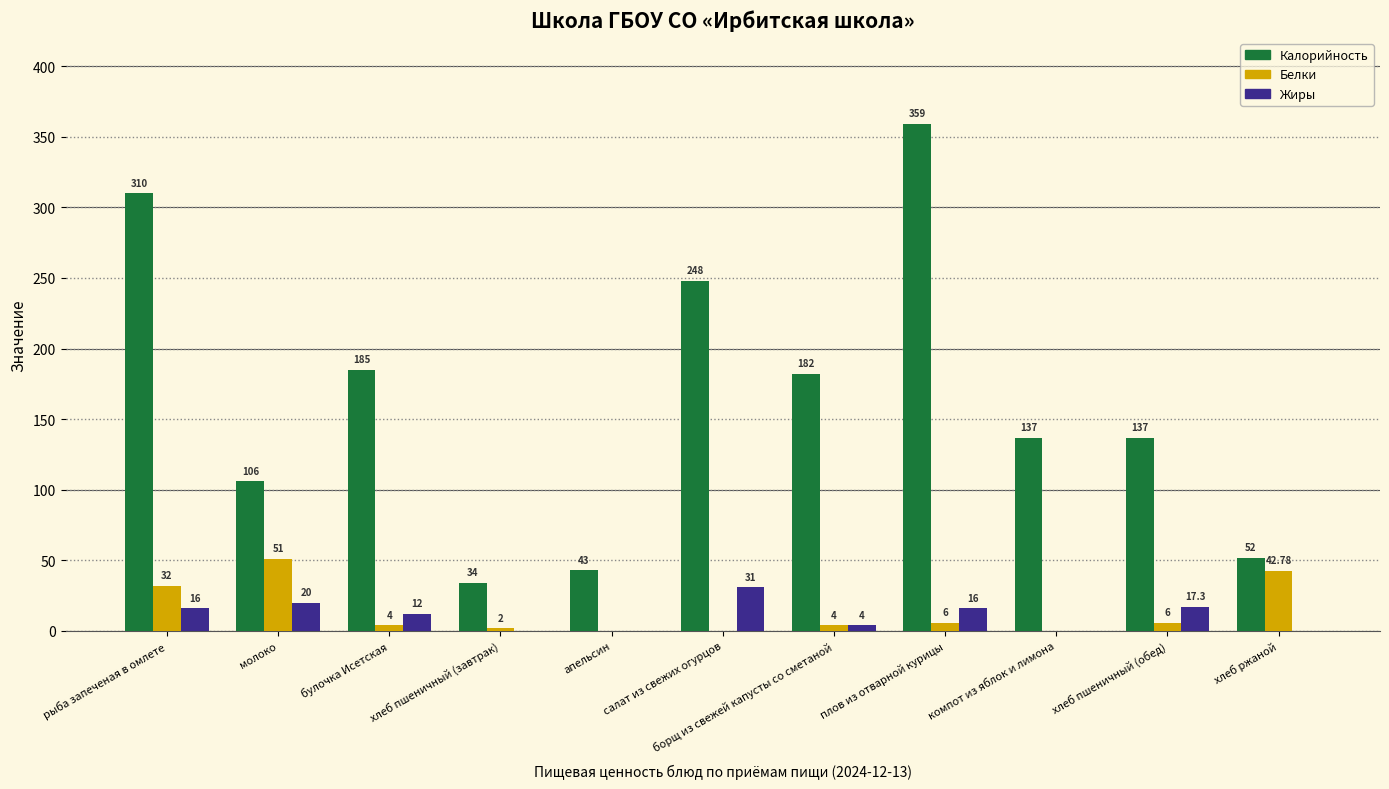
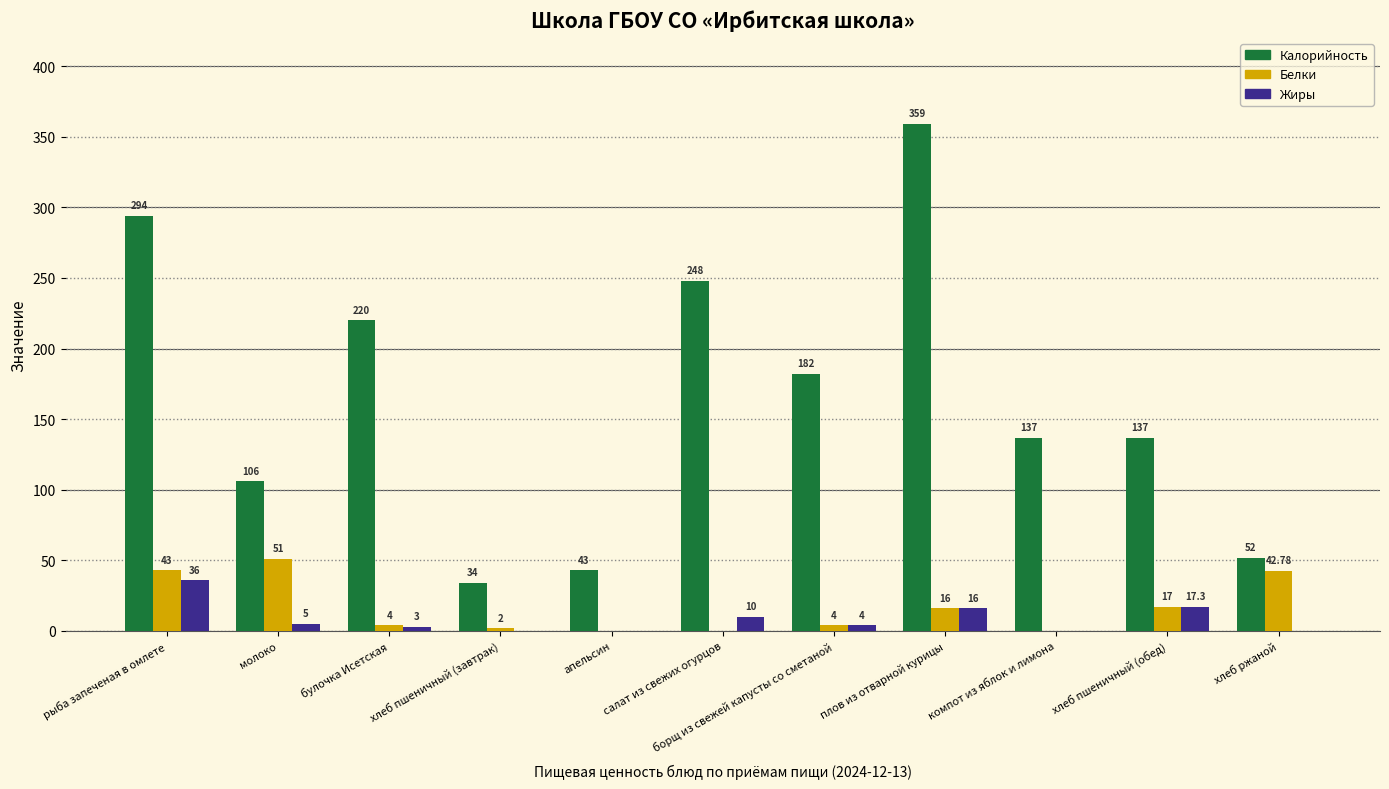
Калорийность, рыба запеченая в омлете: 310 -> 294
Белки, рыба запеченая в омлете: 32 -> 43
Жиры, рыба запеченая в омлете: 16 -> 36
Жиры, молоко: 20 -> 5
Калорийность, булочка Исетская: 185 -> 220
Жиры, булочка Исетская: 12 -> 3
Жиры, салат из свежих огурцов: 31 -> 10
Белки, плов из отварной курицы: 6 -> 16
Белки, хлеб пшеничный (обед): 6 -> 17
